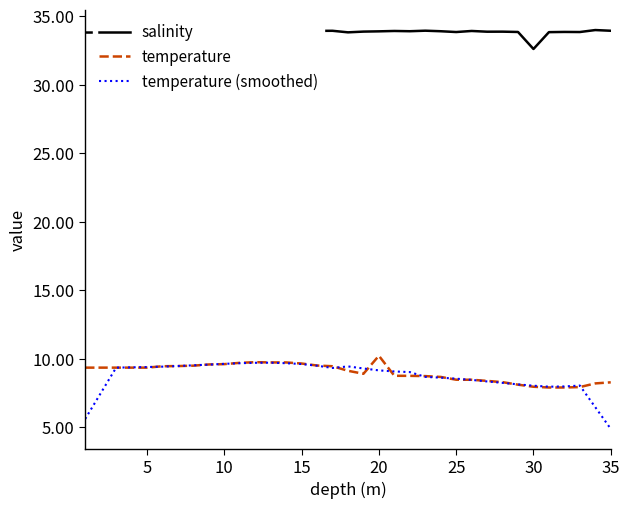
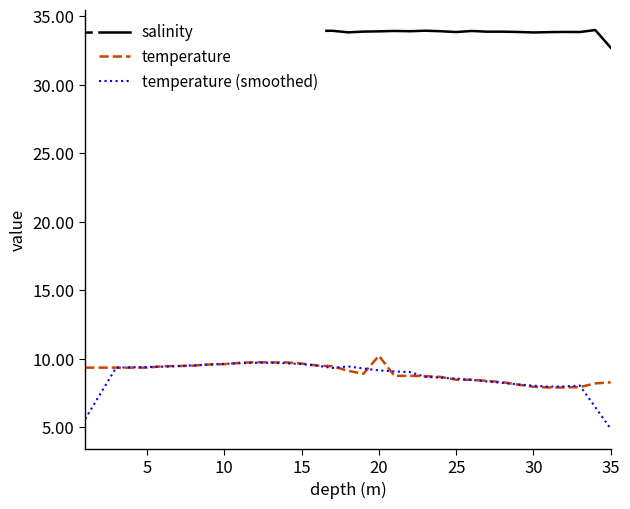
salinity, 30: 32.6 -> 33.8
salinity, 35: 33.9 -> 32.7
